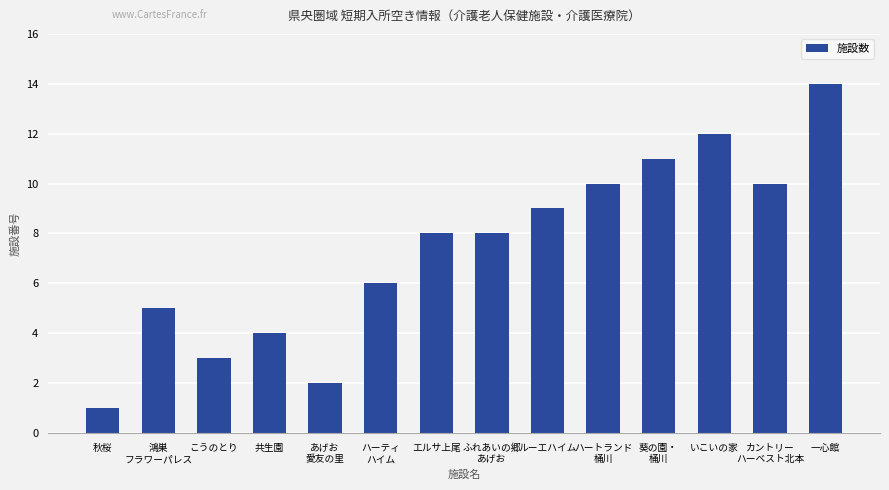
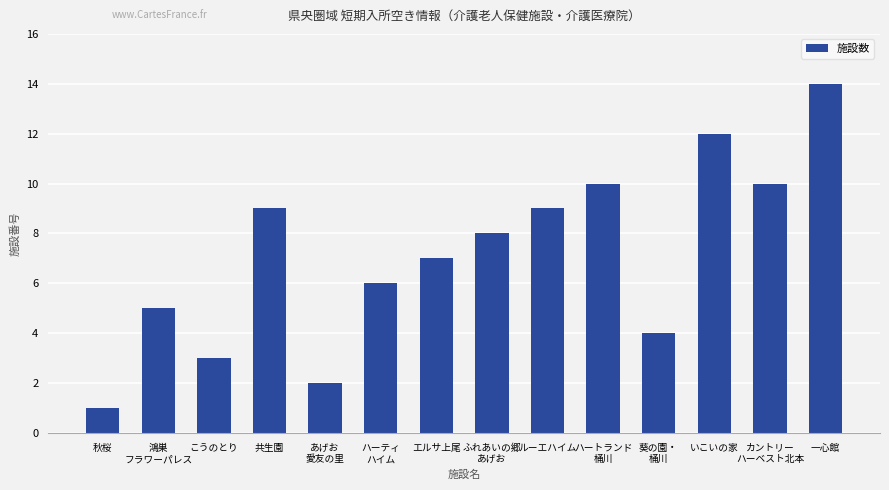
共生園: 4 -> 9
エルサ上尾: 8 -> 7
葵の園・ 桶川: 11 -> 4
